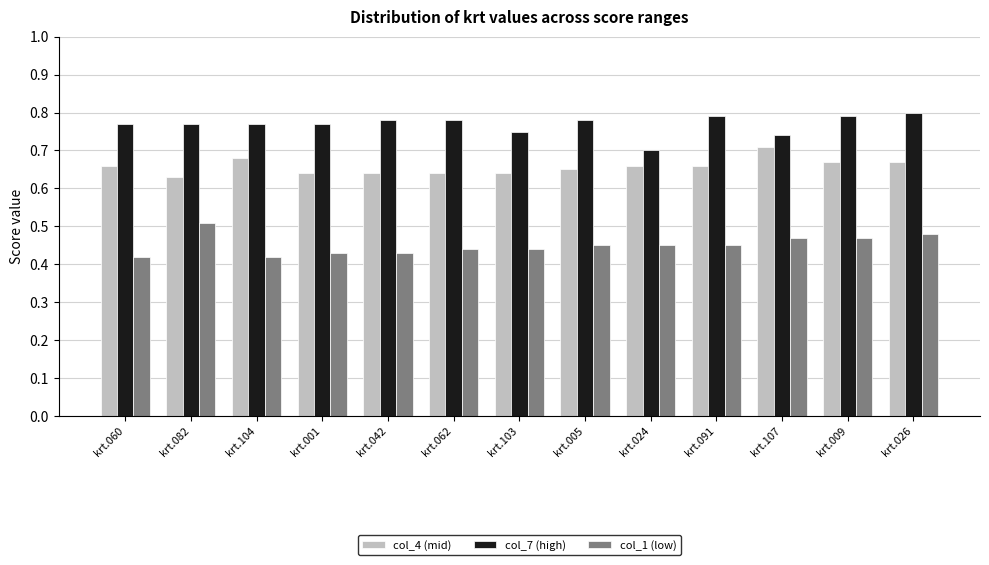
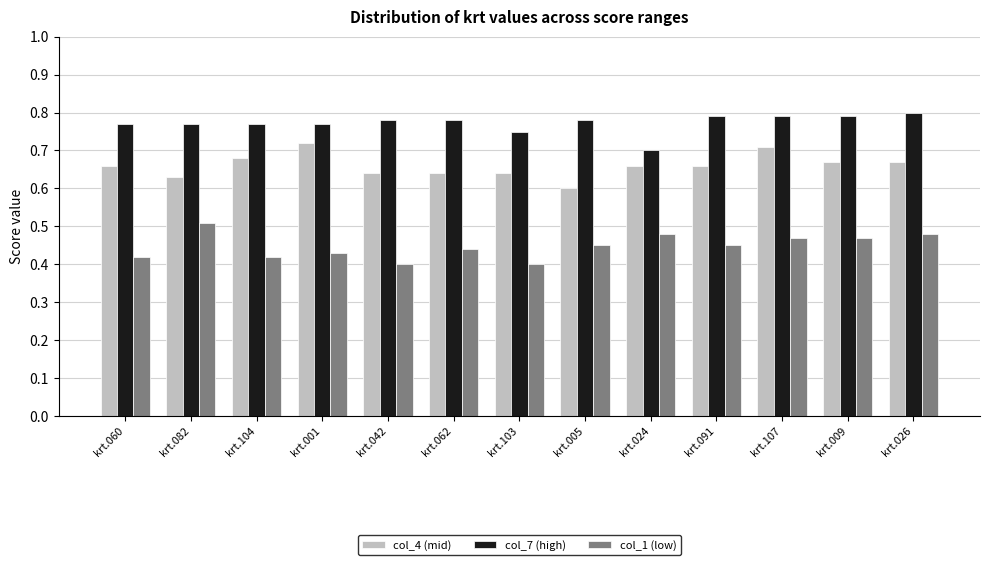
col_4 (mid), krt.001: 0.64 -> 0.72
col_1 (low), krt.042: 0.43 -> 0.40
col_1 (low), krt.103: 0.44 -> 0.40
col_4 (mid), krt.005: 0.65 -> 0.60
col_1 (low), krt.024: 0.45 -> 0.48
col_7 (high), krt.107: 0.74 -> 0.79
